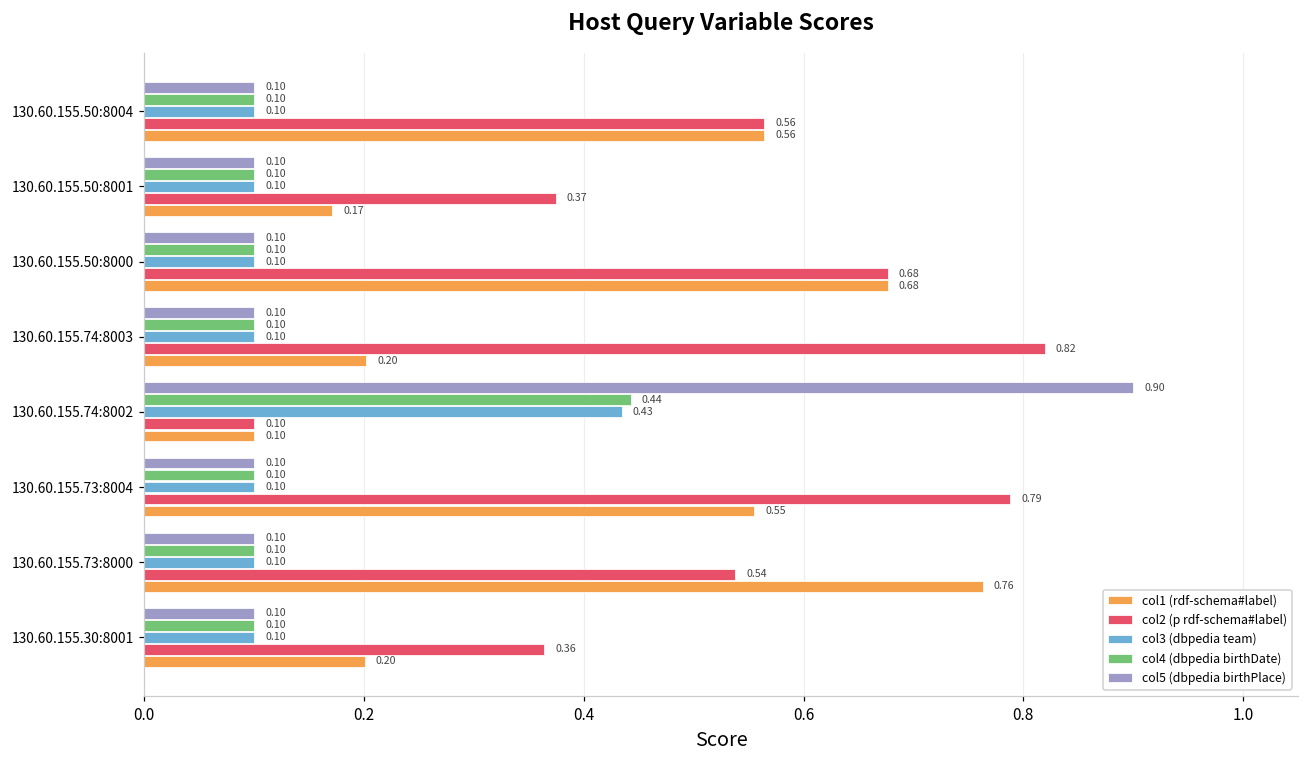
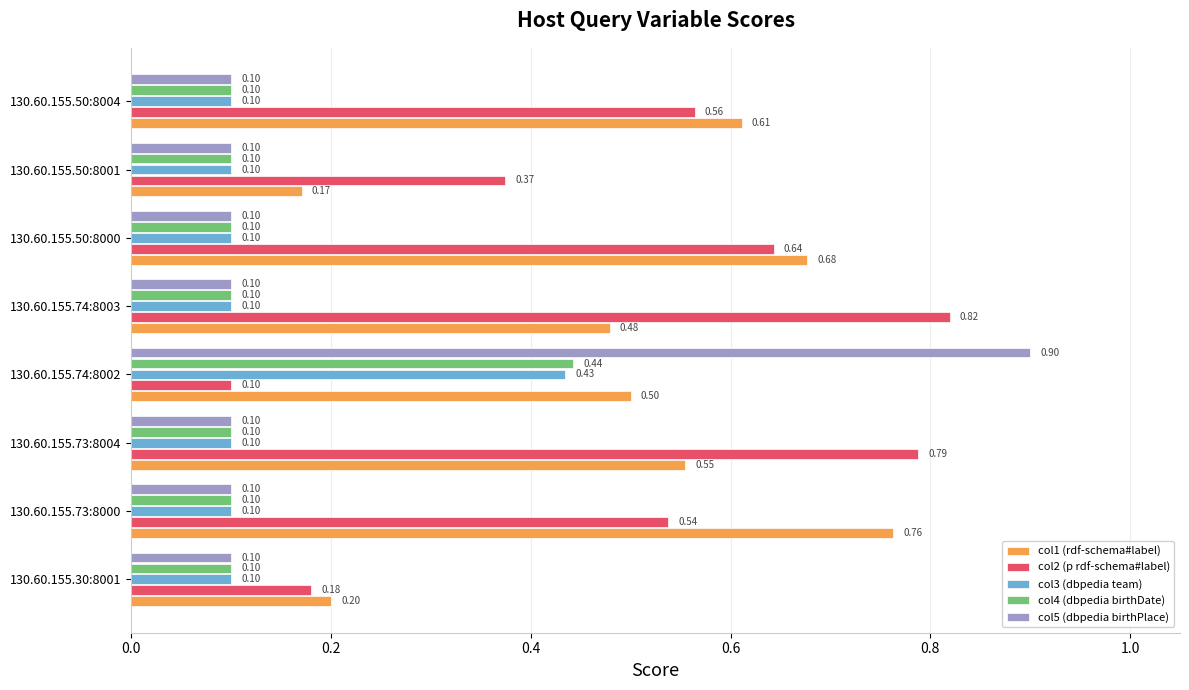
col1 (rdf-schema#label), 130.60.155.50:8004: 0.56 -> 0.61
col2 (p rdf-schema#label), 130.60.155.50:8000: 0.68 -> 0.64
col1 (rdf-schema#label), 130.60.155.74:8003: 0.20 -> 0.48
col1 (rdf-schema#label), 130.60.155.74:8002: 0.10 -> 0.50
col2 (p rdf-schema#label), 130.60.155.30:8001: 0.36 -> 0.18
